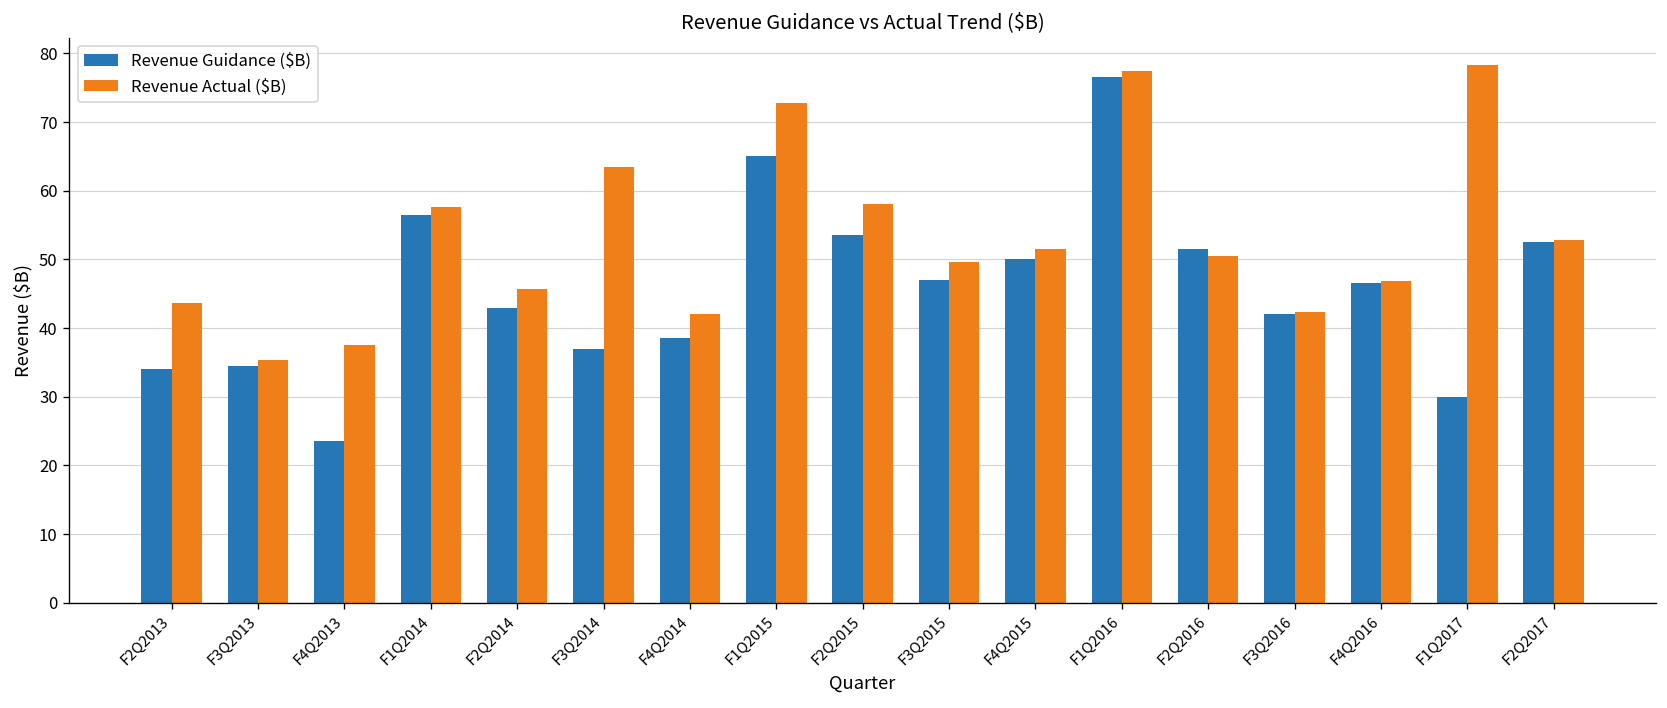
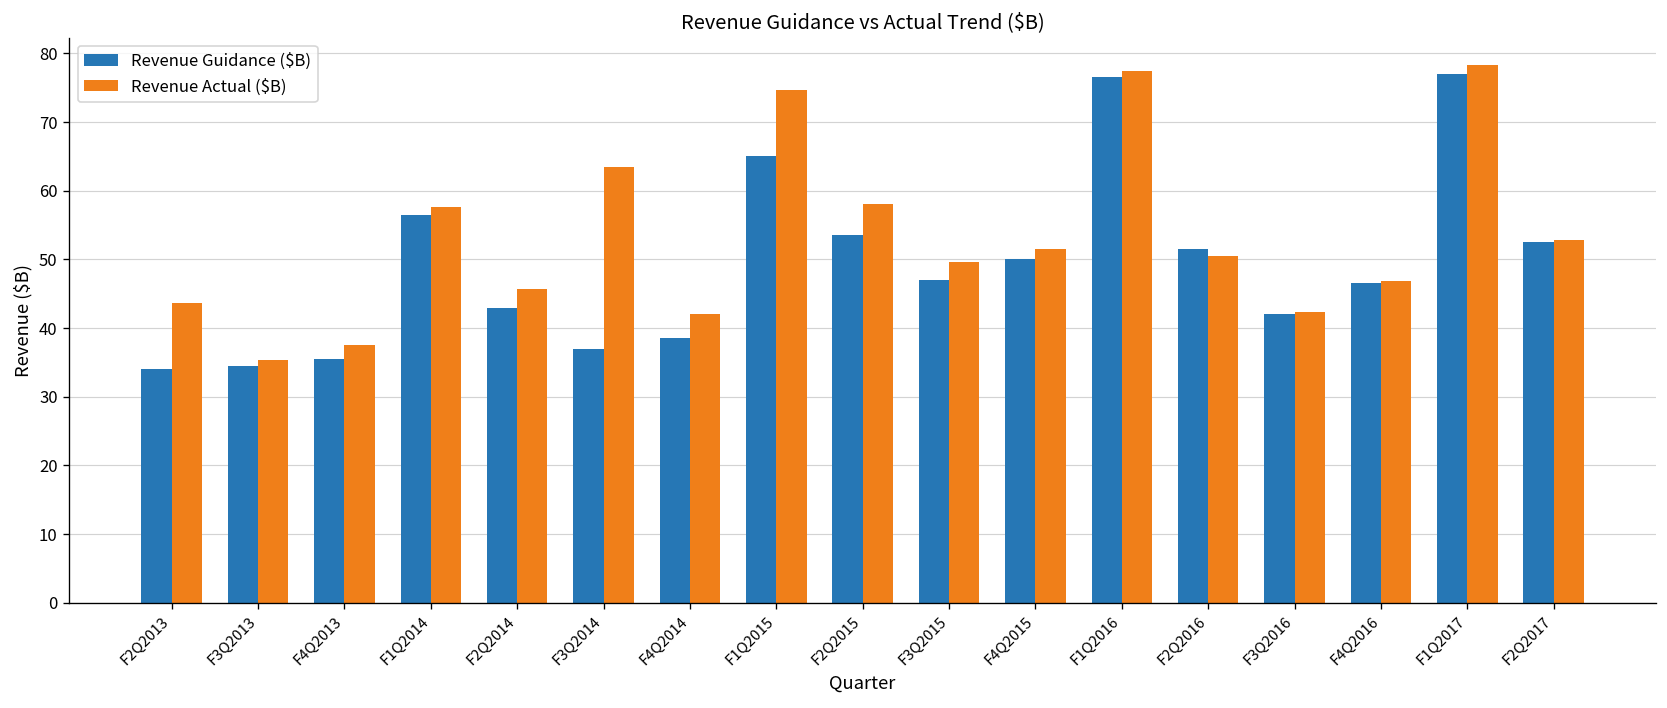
Revenue Guidance ($B), F4Q2013: 24 -> 36
Revenue Actual ($B), F1Q2015: 73 -> 75
Revenue Guidance ($B), F1Q2017: 30 -> 77
